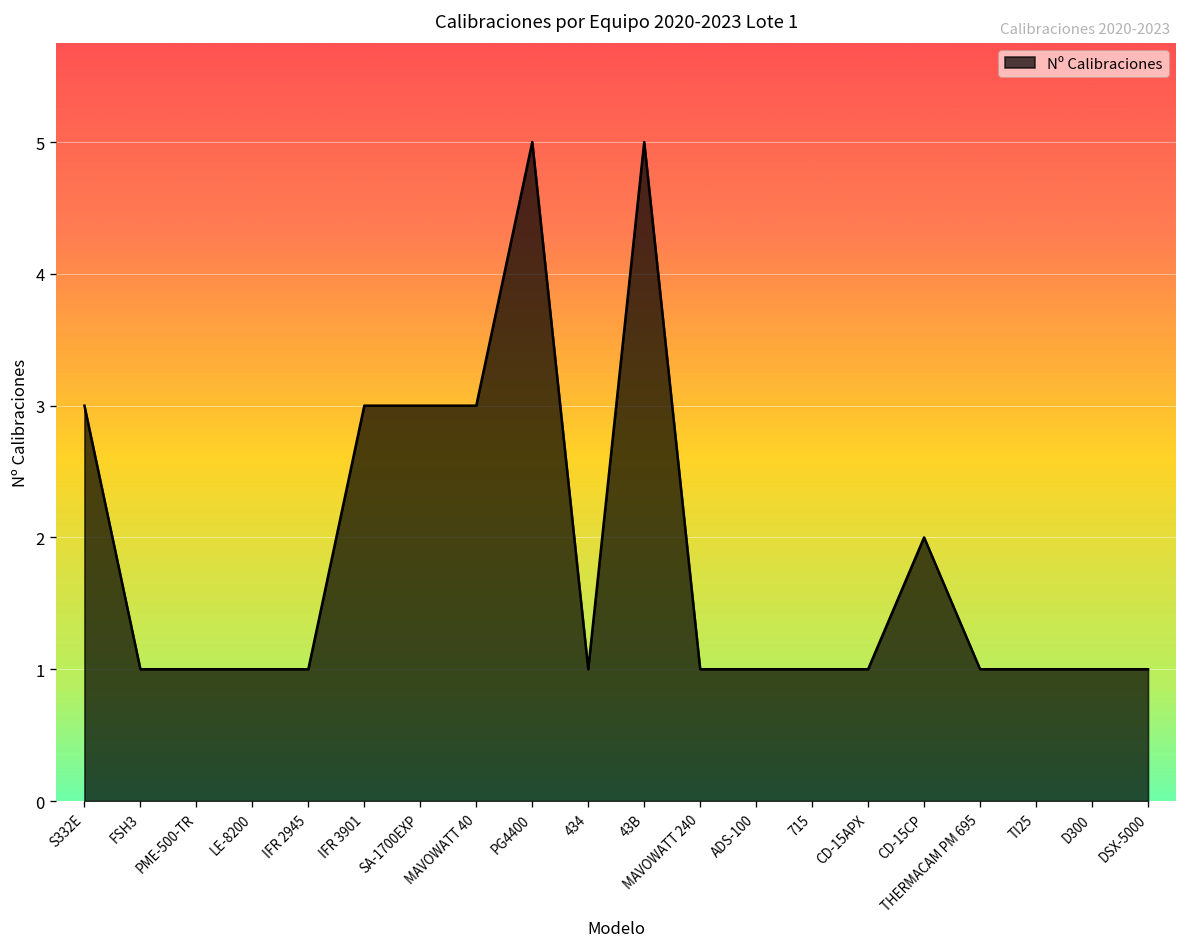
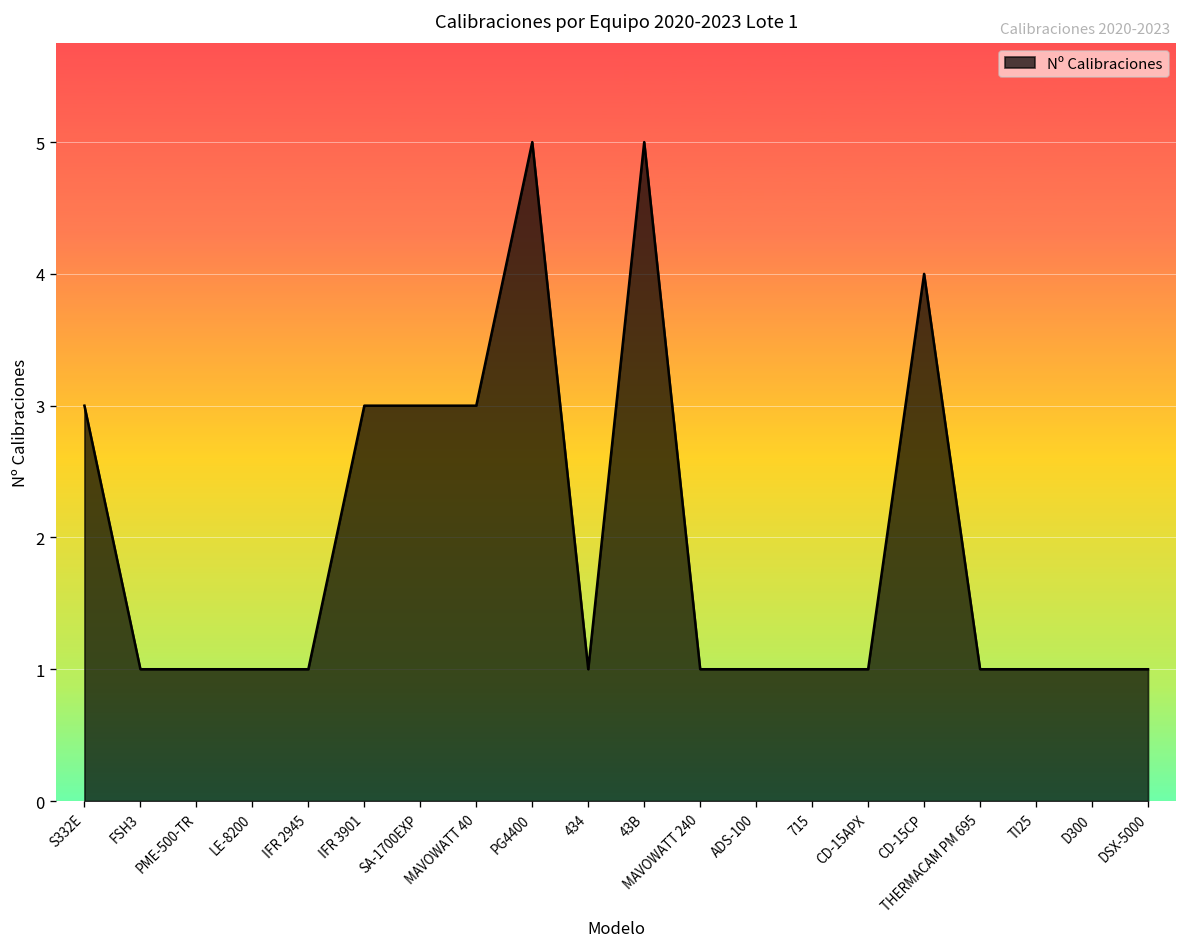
CD-15CP: 2 -> 4
